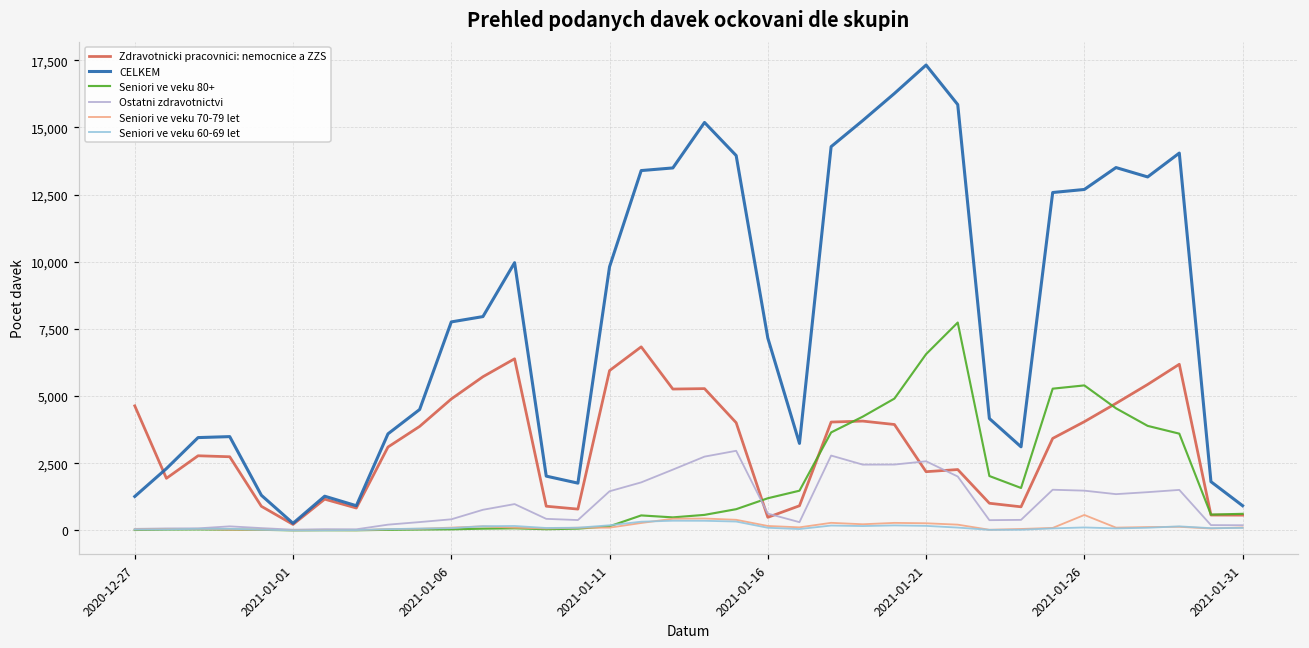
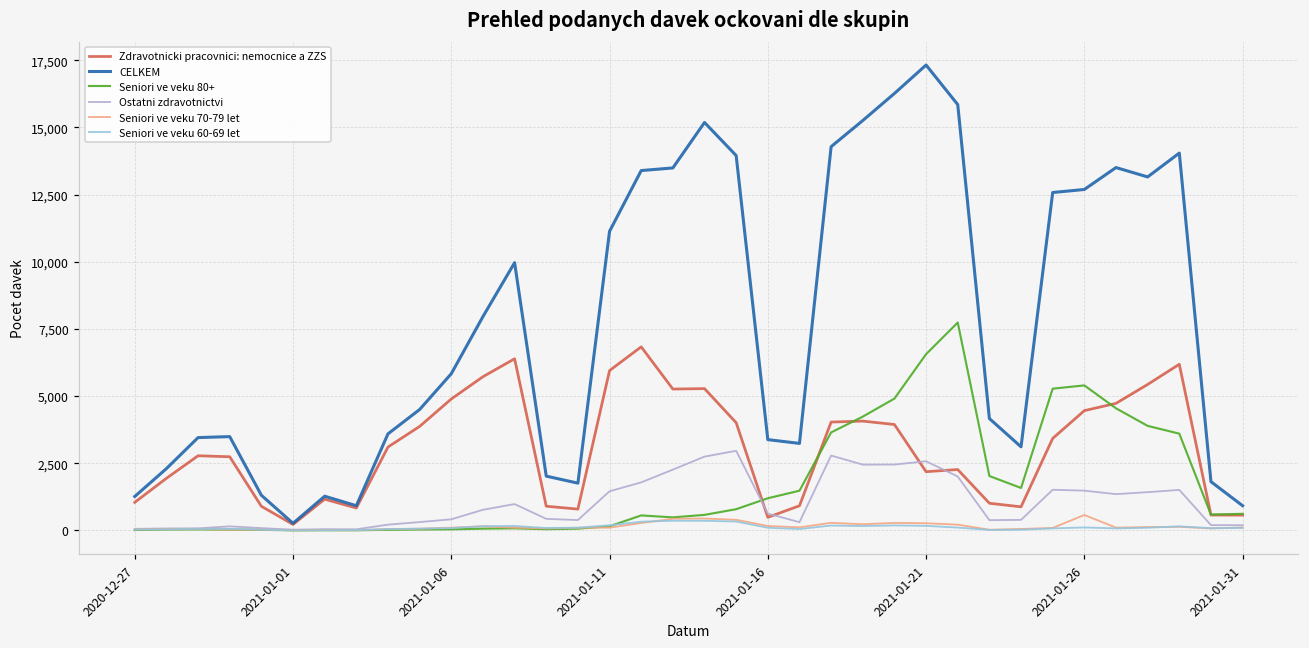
Zdravotnicki pracovnici: nemocnice a ZZS, 2020-12-27: 4,600 -> 1,000
CELKEM, 2021-01-06: 7,800 -> 5,800
CELKEM, 2021-01-11: 9,800 -> 11,100
CELKEM, 2021-01-16: 7,200 -> 3,400
Zdravotnicki pracovnici: nemocnice a ZZS, 2021-01-26: 4,000 -> 4,500
